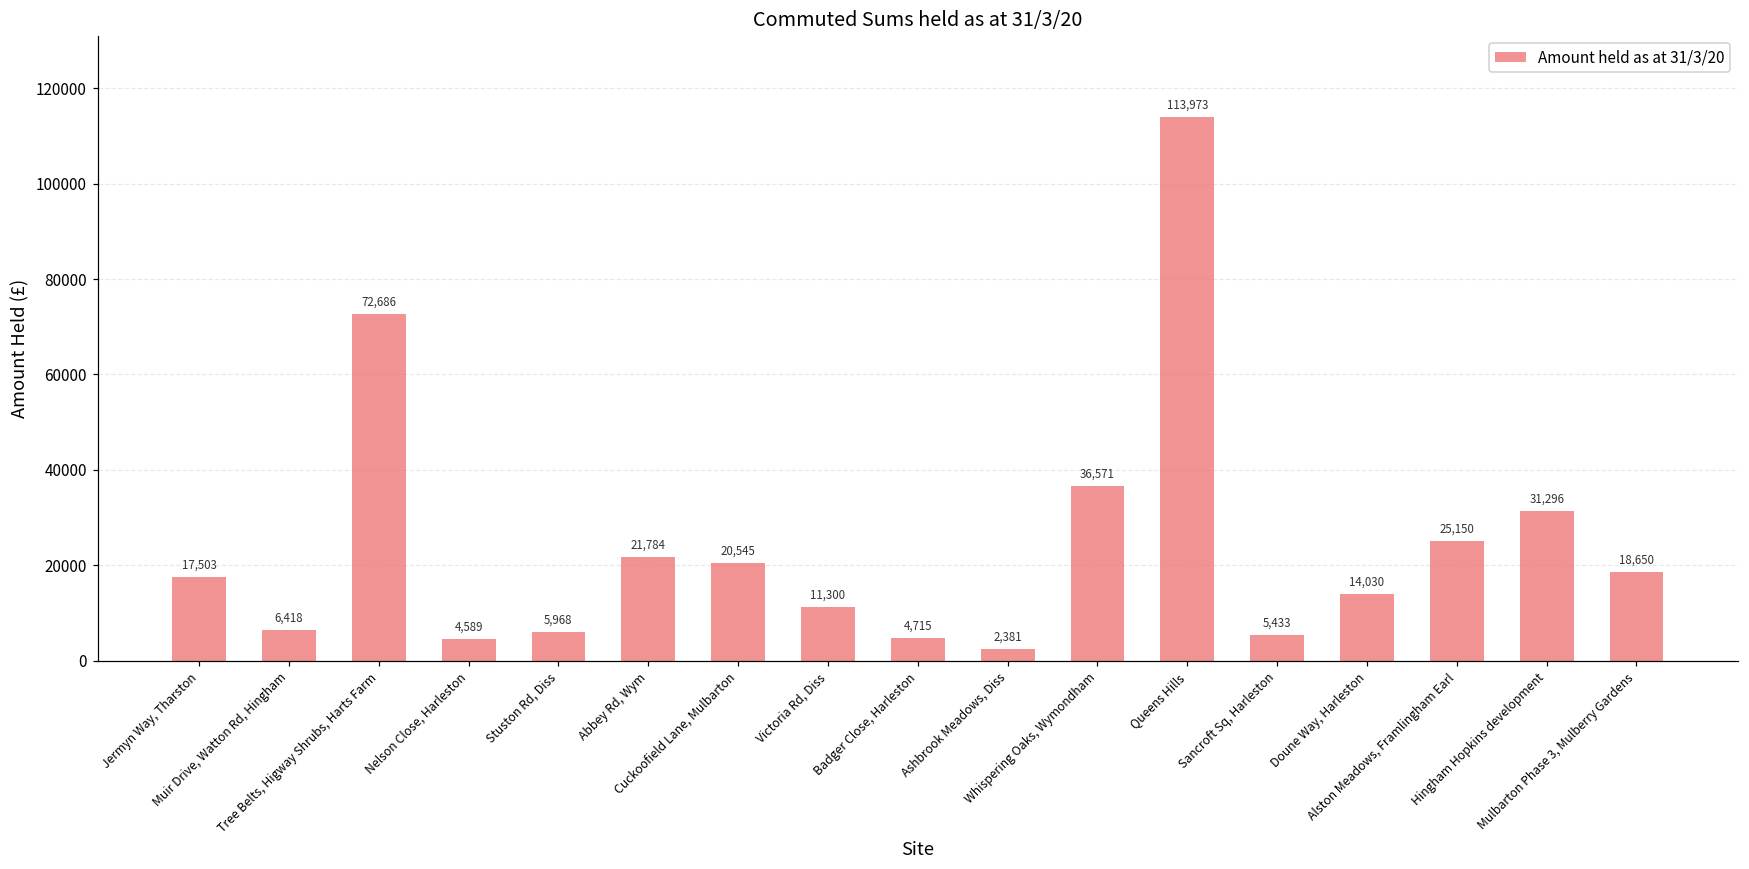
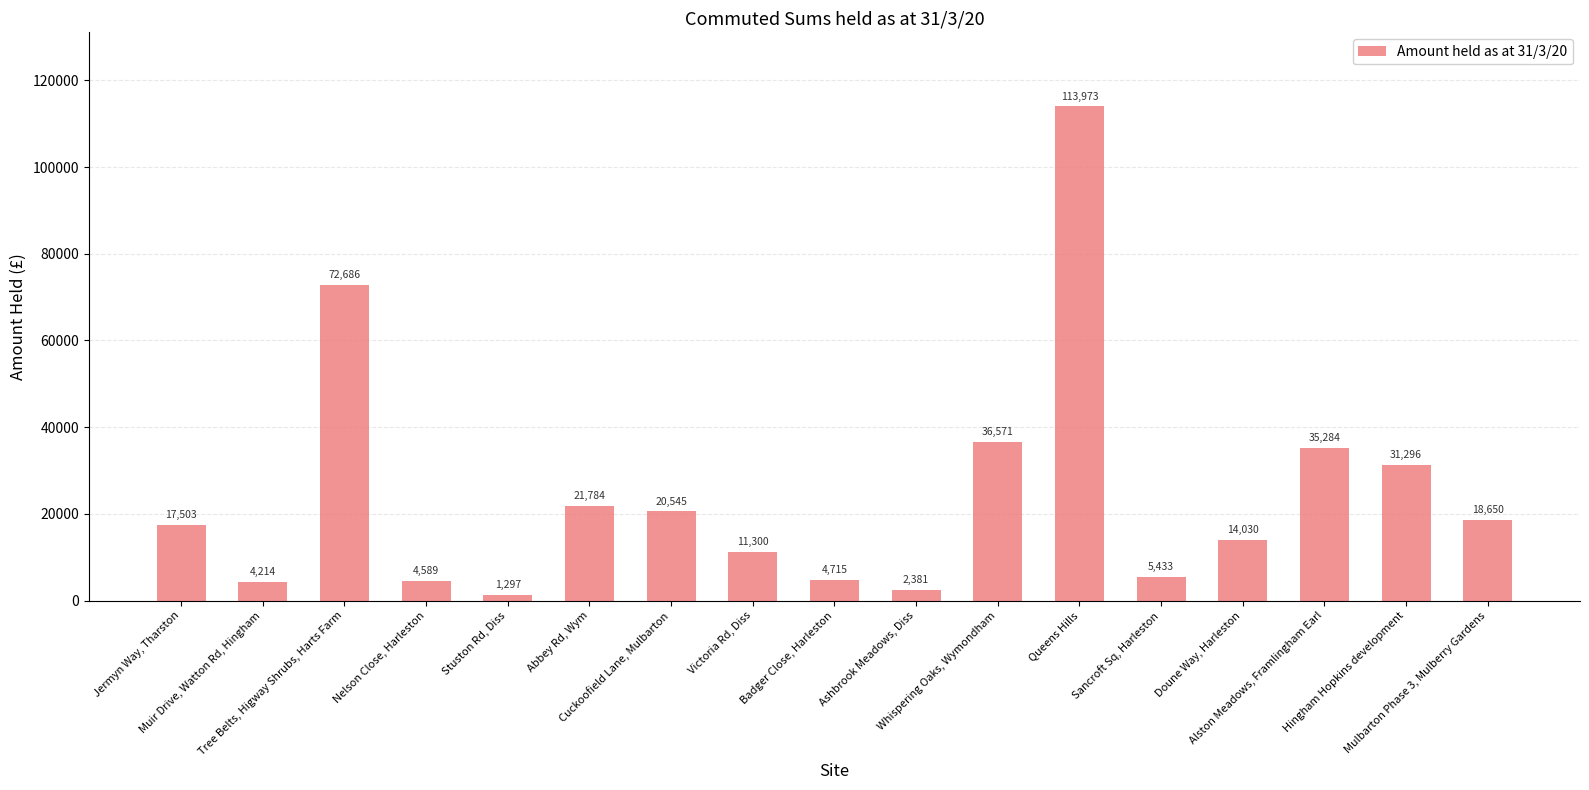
Muir Drive, Watton Rd, Hingham: 6,418 -> 4,214
Stuston Rd, Diss: 5,968 -> 1,297
Alston Meadows, Framlingham Earl: 25,150 -> 35,284
